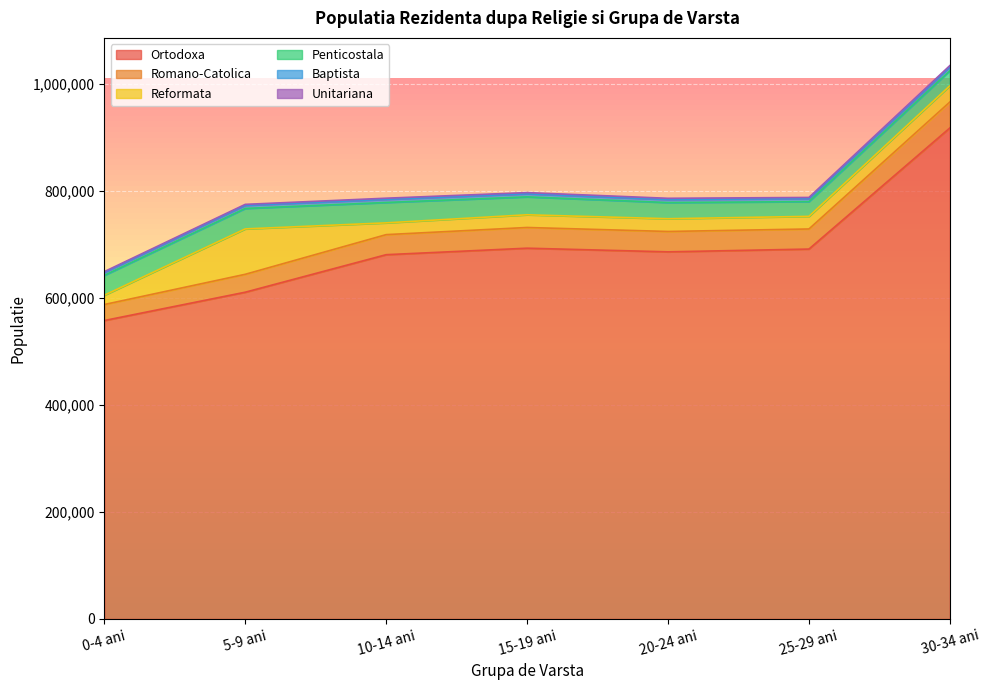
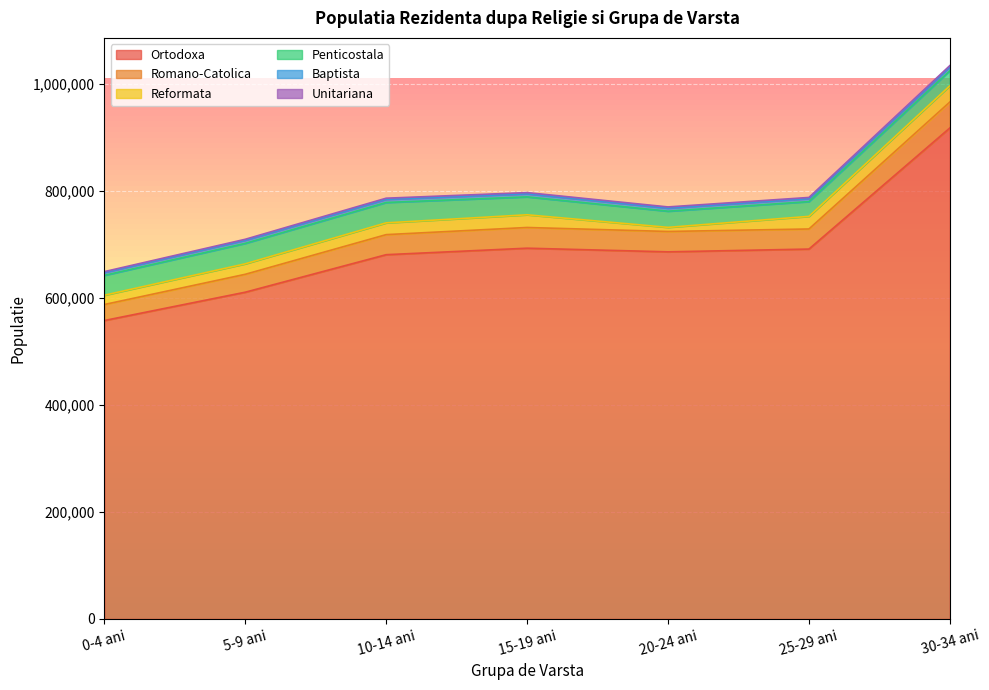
Reformata, 5-9 ani: 80,000 -> 20,000
Reformata, 20-24 ani: 20,000 -> 10,000
